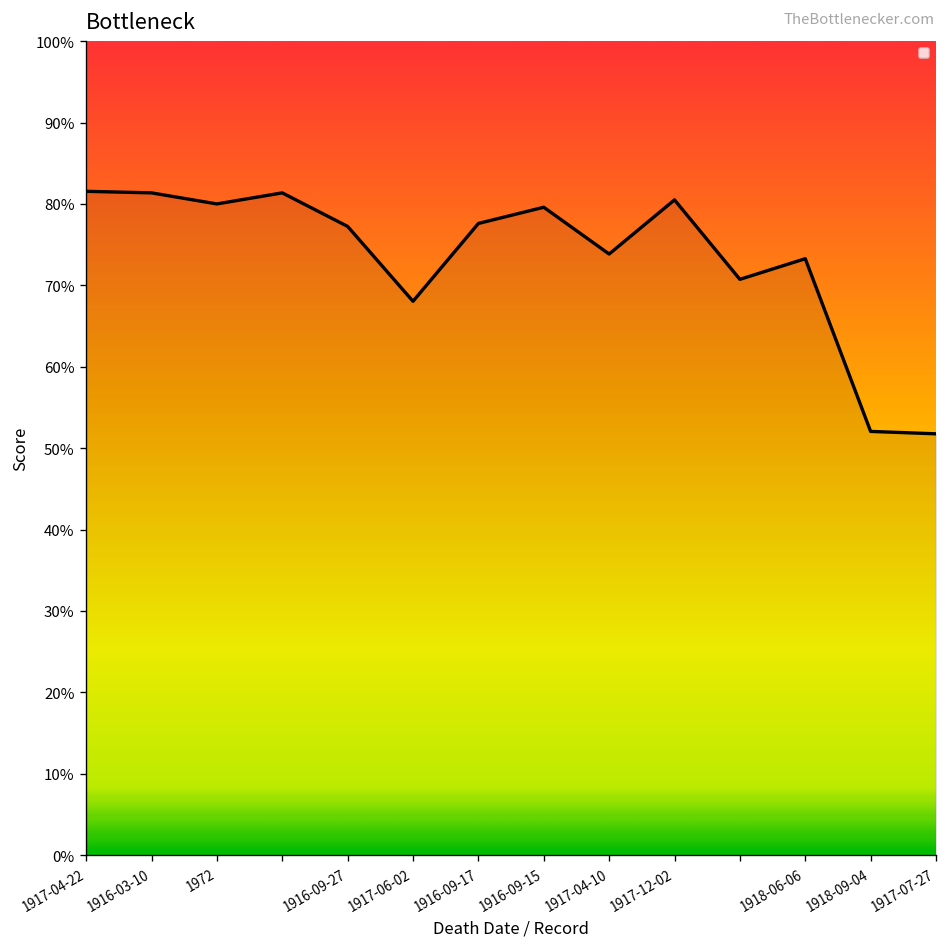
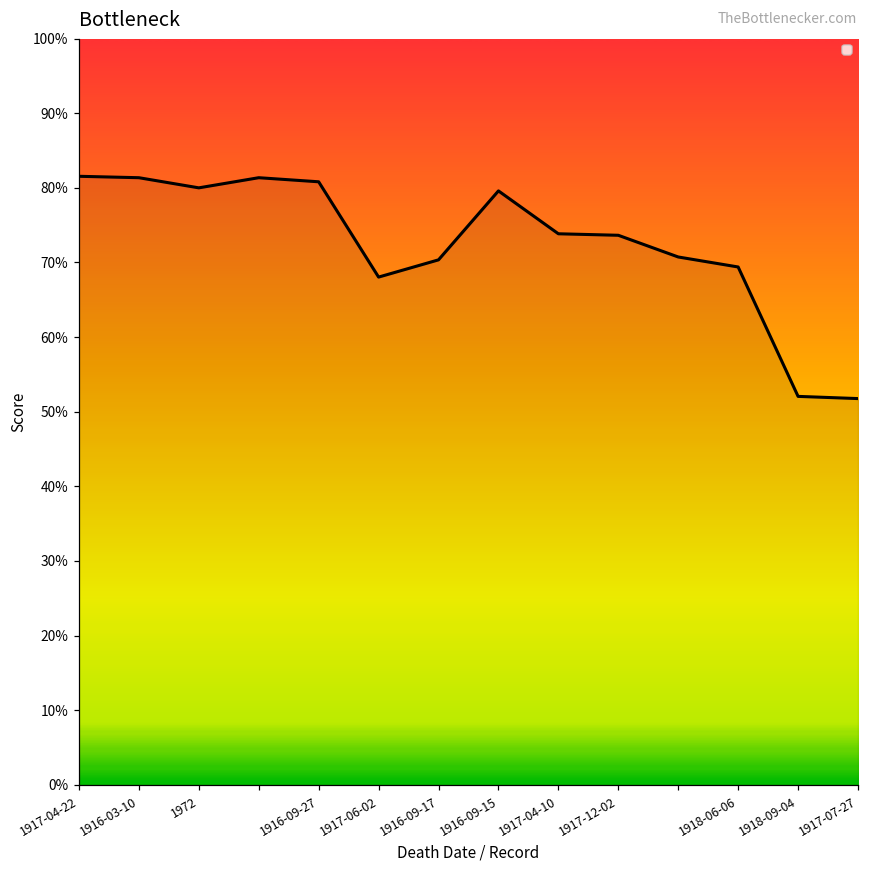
1916-09-27: 77% -> 81%
1916-09-17: 78% -> 70%
1917-12-02: 80% -> 74%
1918-06-06: 73% -> 69%
